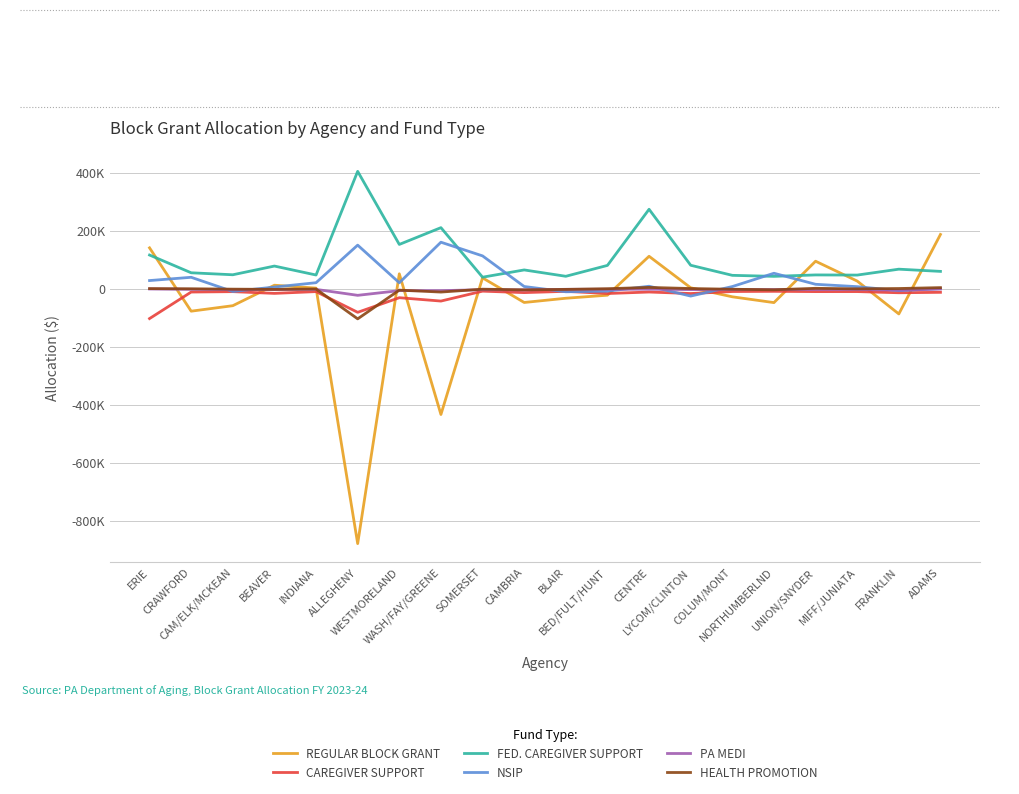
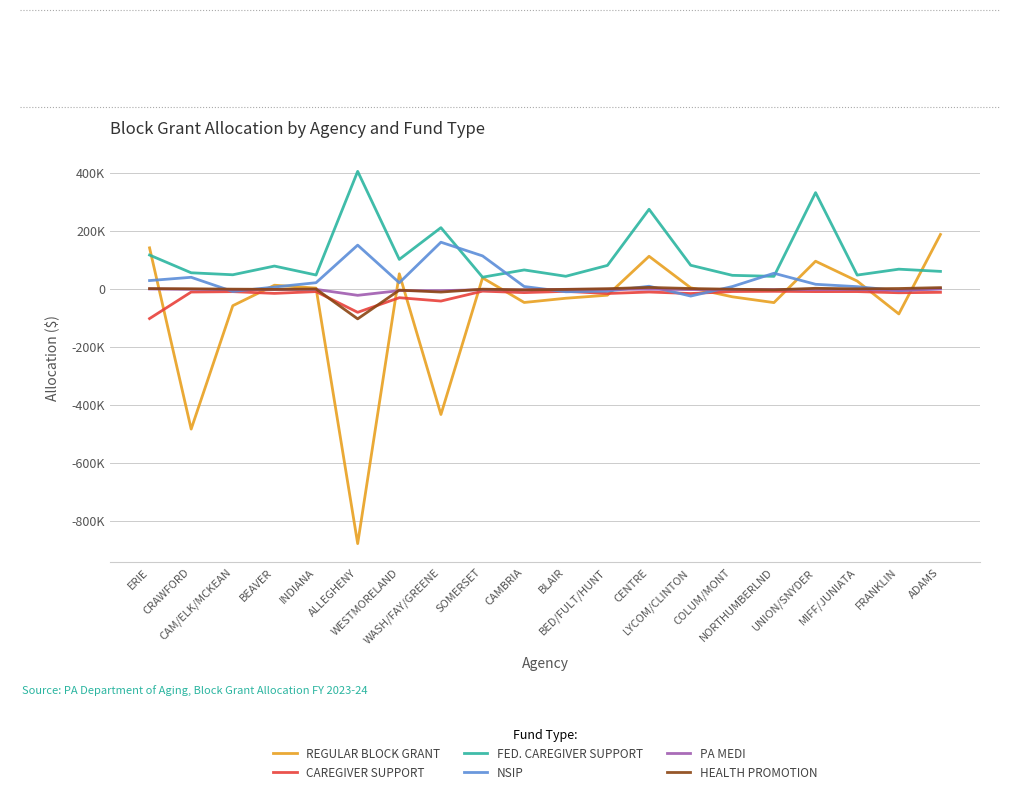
REGULAR BLOCK GRANT, CRAWFORD: -80000 -> -480000
FED. CAREGIVER SUPPORT, WESTMORELAND: 150000 -> 100000
FED. CAREGIVER SUPPORT, UNION/SNYDER: 50000 -> 330000
